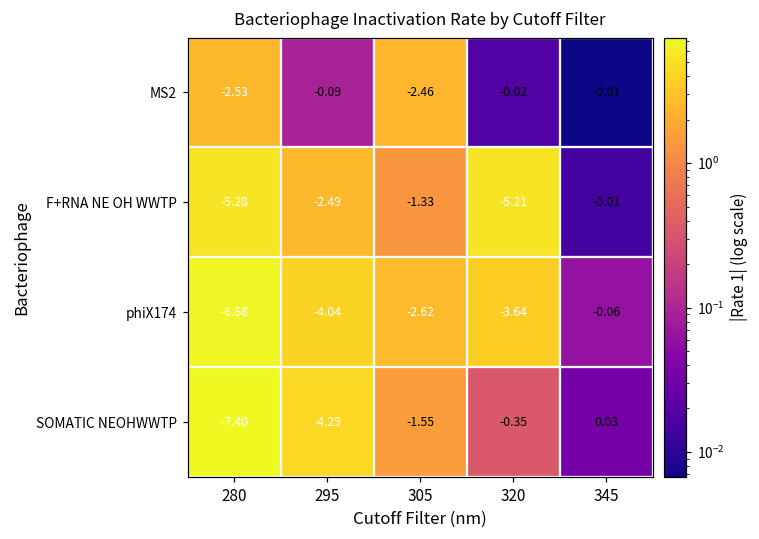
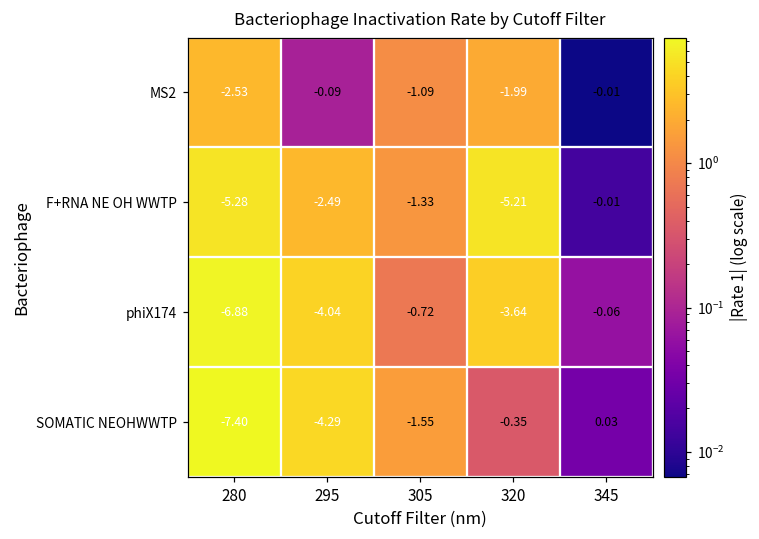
MS2, 305: -2.46 -> -1.09
MS2, 320: -0.02 -> -1.99
phiX174, 305: -2.62 -> -0.72
